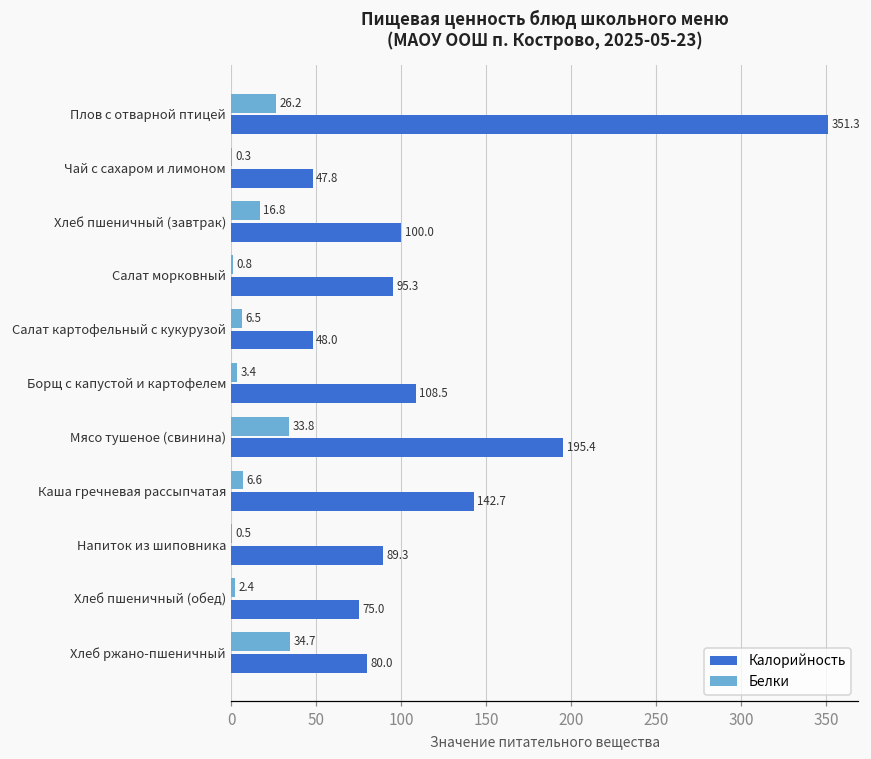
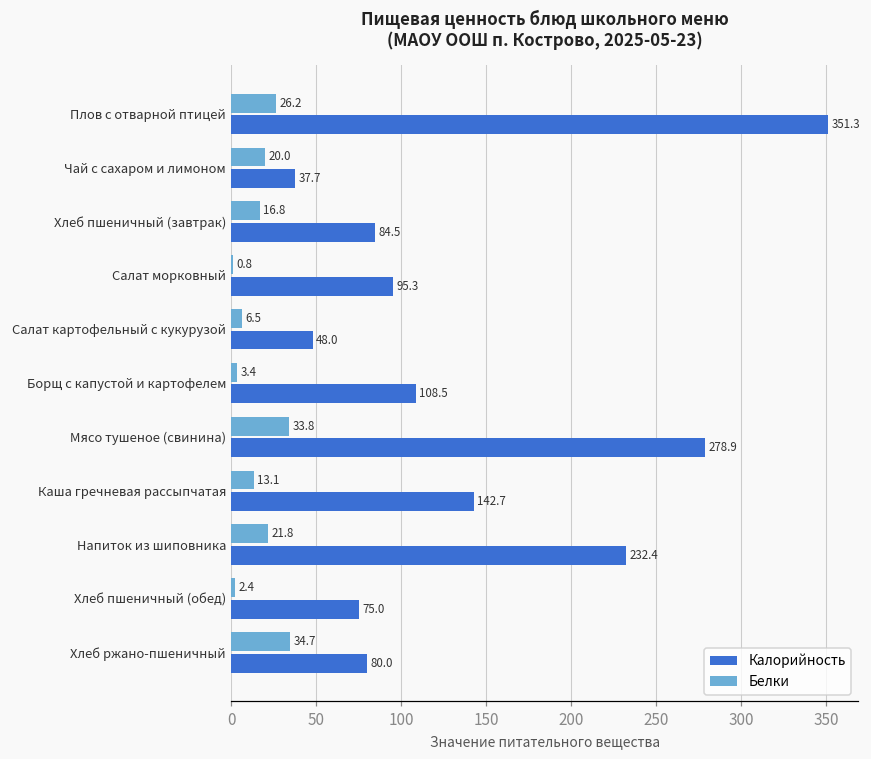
Белки, Чай с сахаром и лимоном: 0.3 -> 20.0
Калорийность, Чай с сахаром и лимоном: 47.8 -> 37.7
Калорийность, Хлеб пшеничный (завтрак): 100.0 -> 84.5
Калорийность, Мясо тушеное (свинина): 195.4 -> 278.9
Белки, Каша гречневая рассыпчатая: 6.6 -> 13.1
Белки, Напиток из шиповника: 0.5 -> 21.8
Калорийность, Напиток из шиповника: 89.3 -> 232.4
